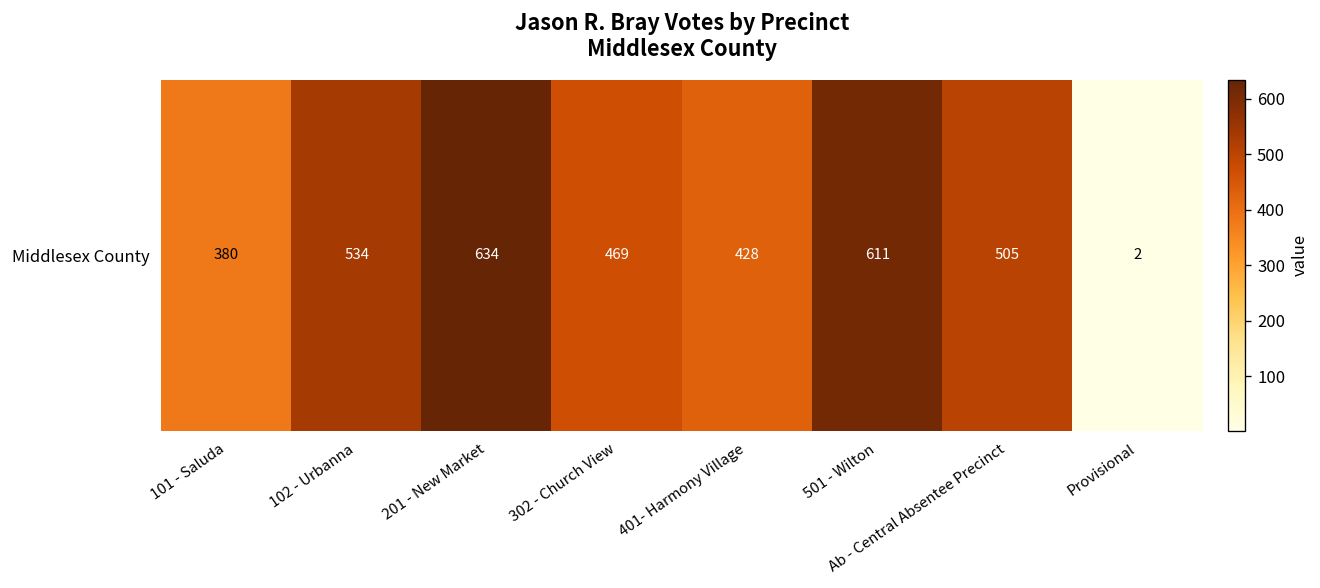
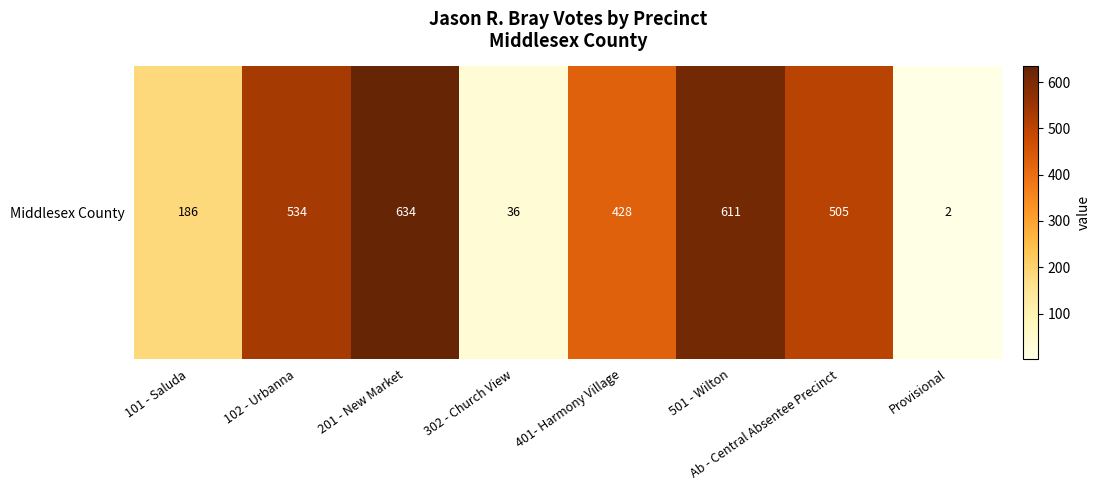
Middlesex County, 101 - Saluda: 380 -> 186
Middlesex County, 302 - Church View: 469 -> 36
